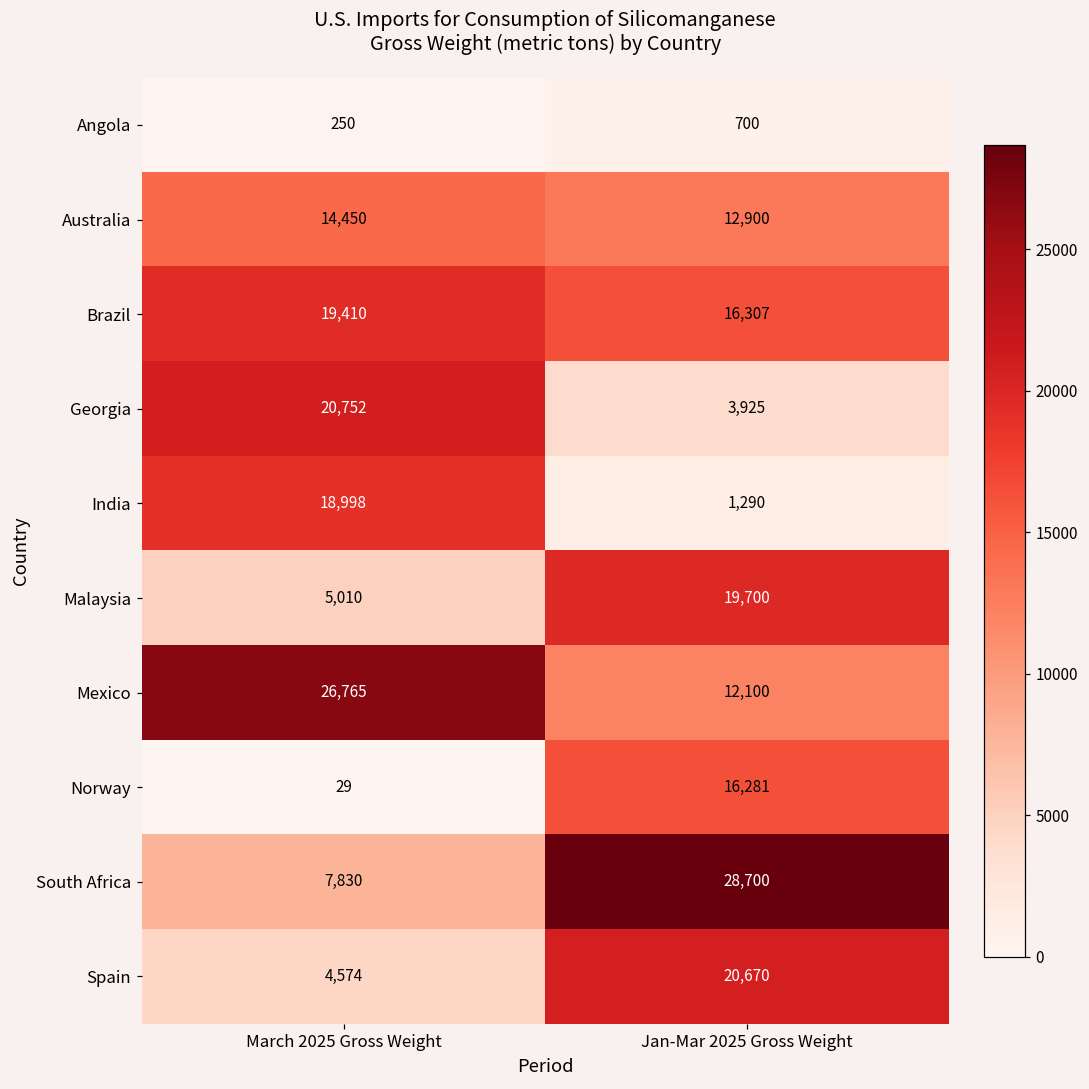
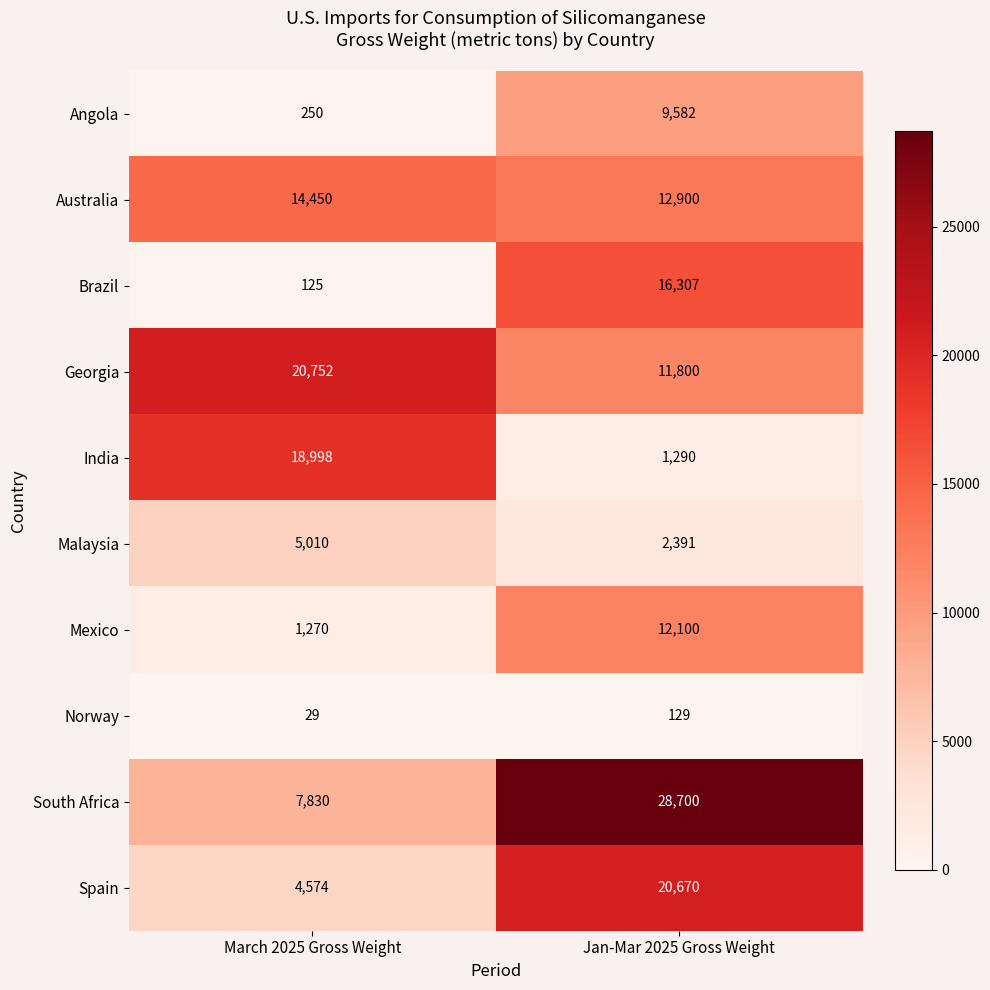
Angola, Jan-Mar 2025 Gross Weight: 700 -> 9,582
Brazil, March 2025 Gross Weight: 19,410 -> 125
Georgia, Jan-Mar 2025 Gross Weight: 3,925 -> 11,800
Malaysia, Jan-Mar 2025 Gross Weight: 19,700 -> 2,391
Mexico, March 2025 Gross Weight: 26,765 -> 1,270
Norway, Jan-Mar 2025 Gross Weight: 16,281 -> 129
